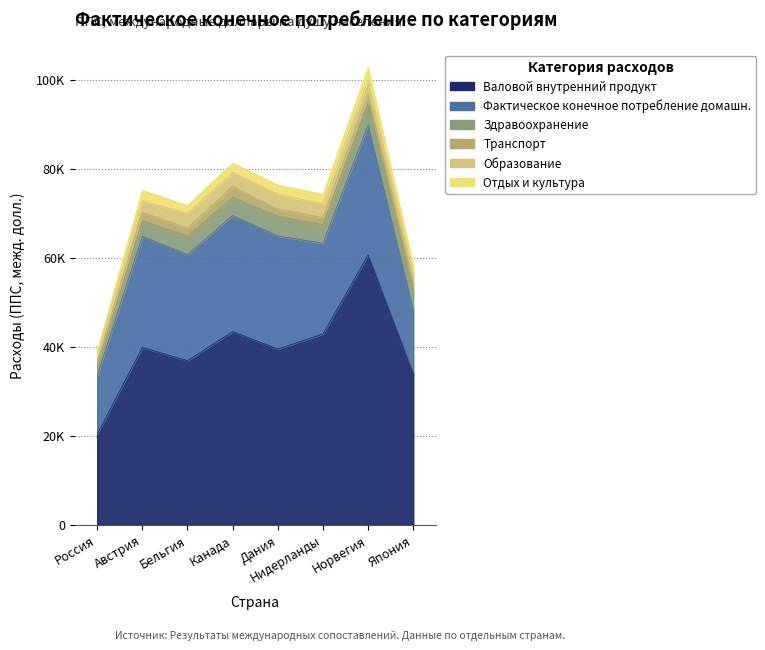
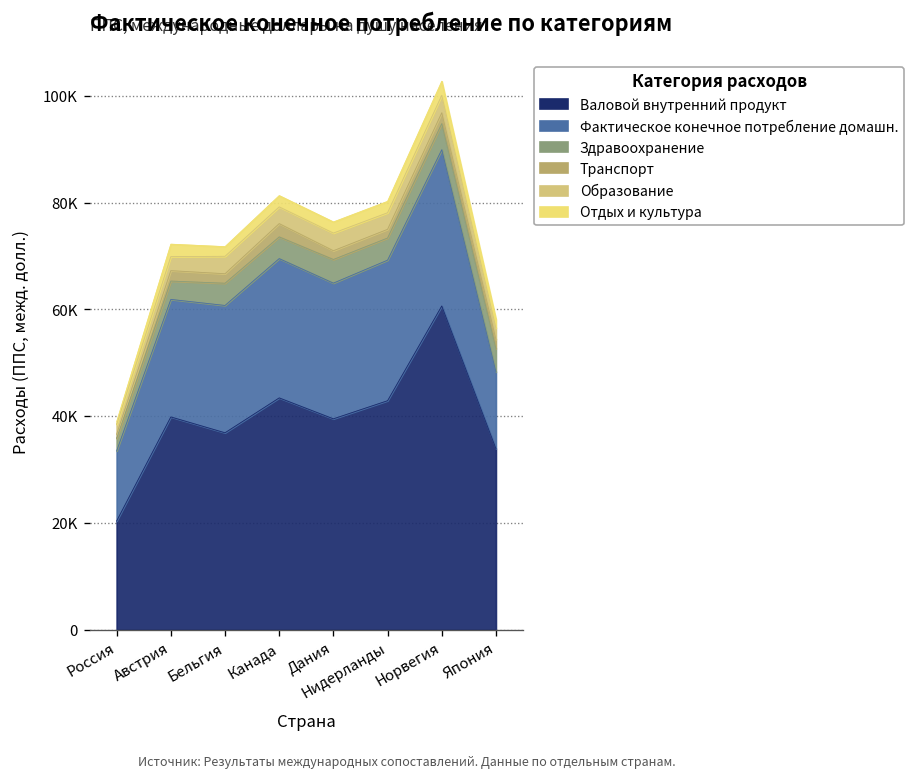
Фактическое конечное потребление домашн., Австрия: 25000 -> 22000
Фактическое конечное потребление домашн., Нидерланды: 20000 -> 26000
